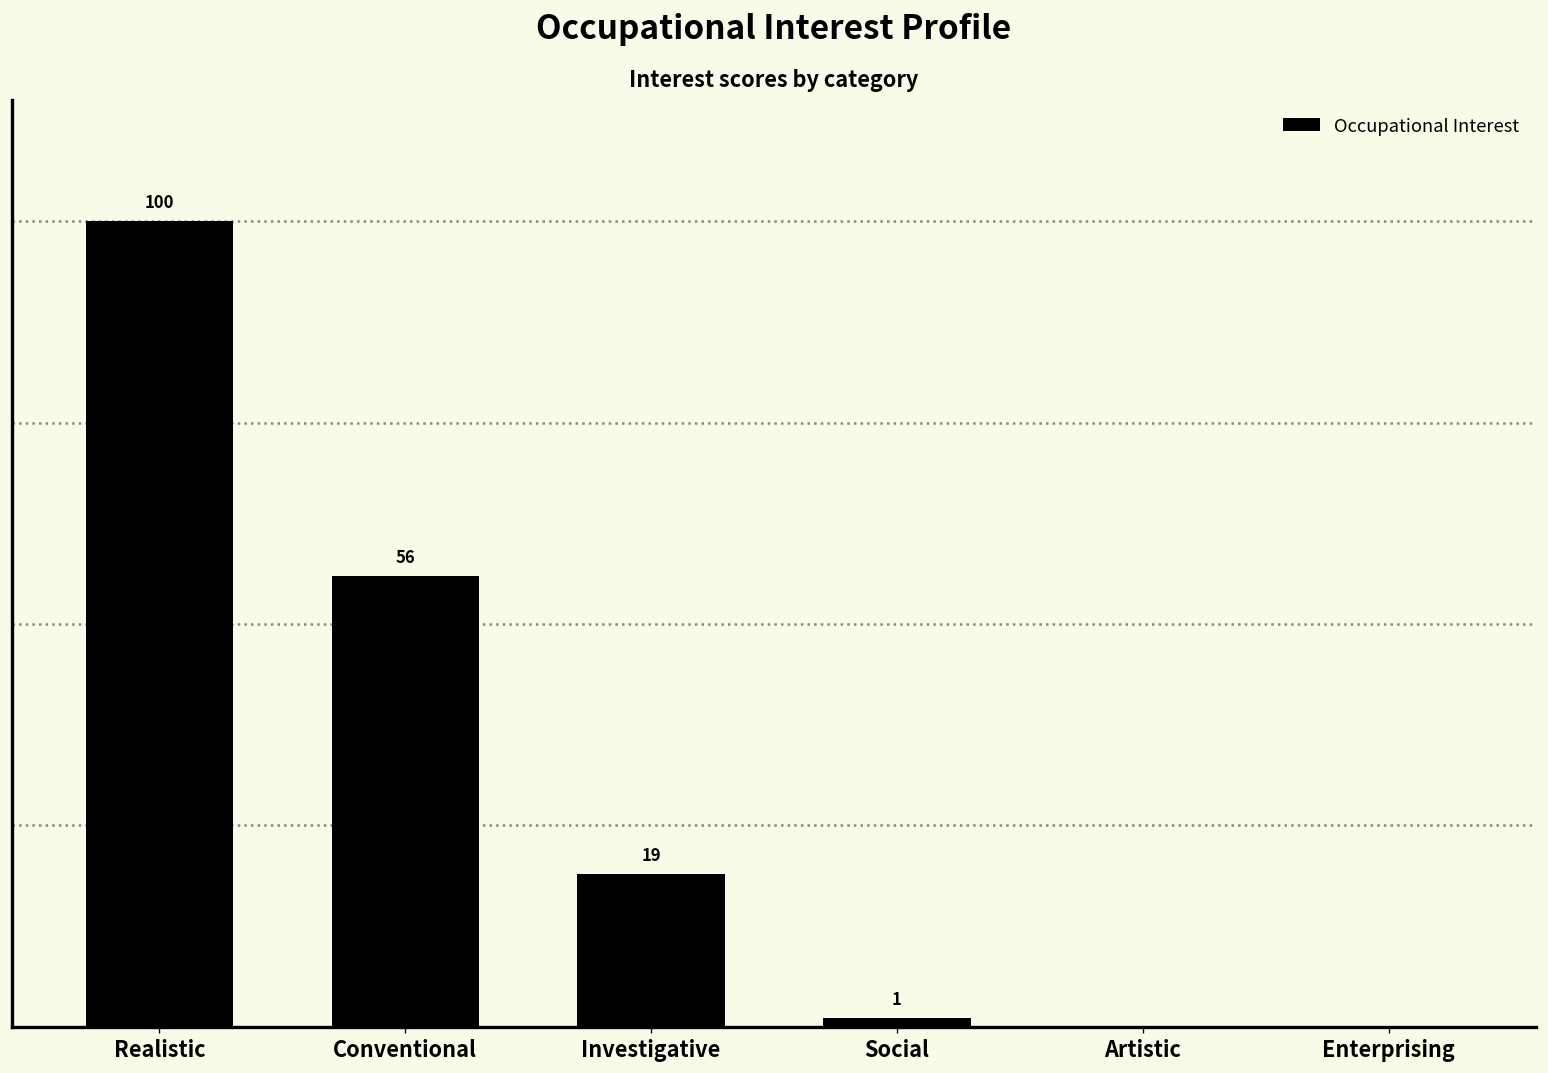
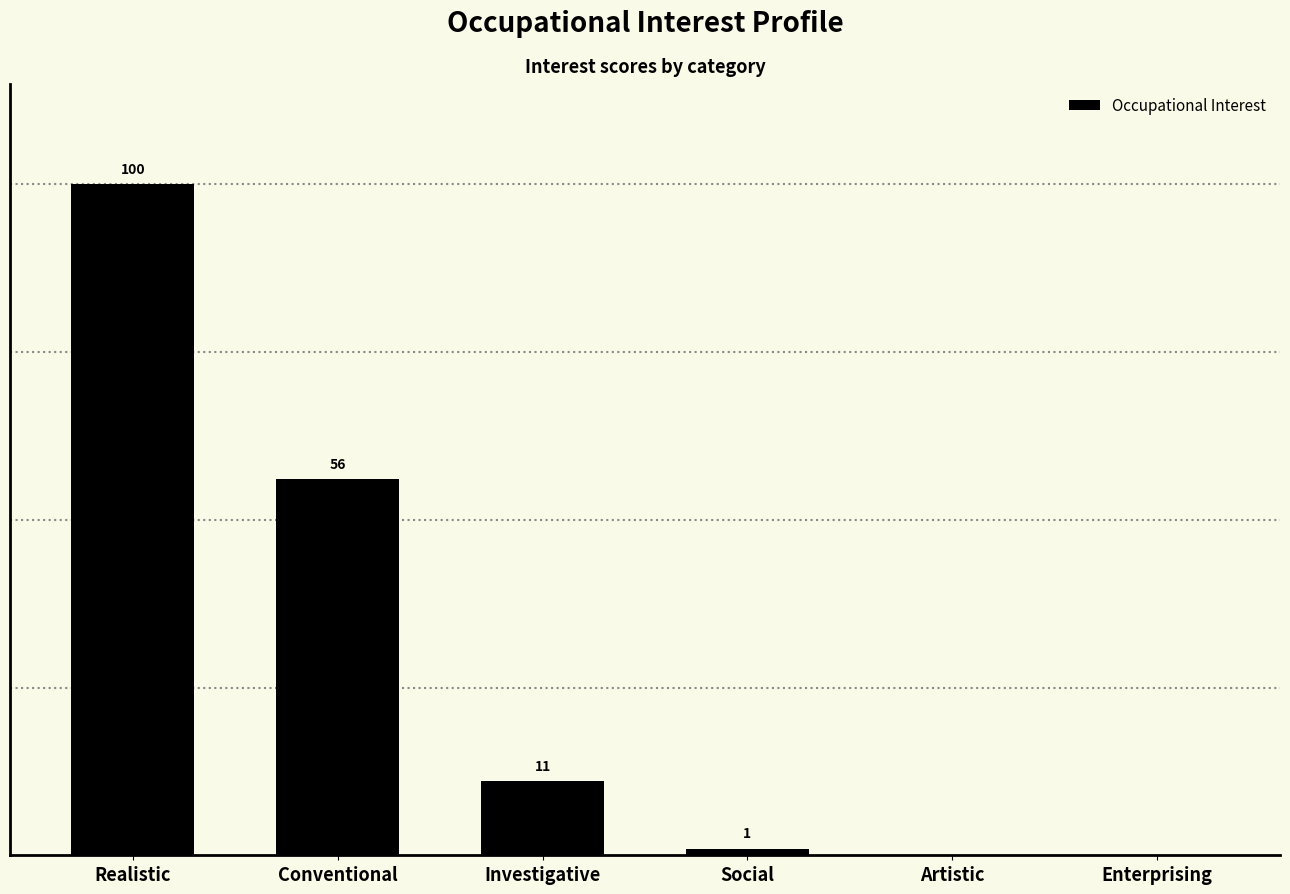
Investigative: 19 -> 11
